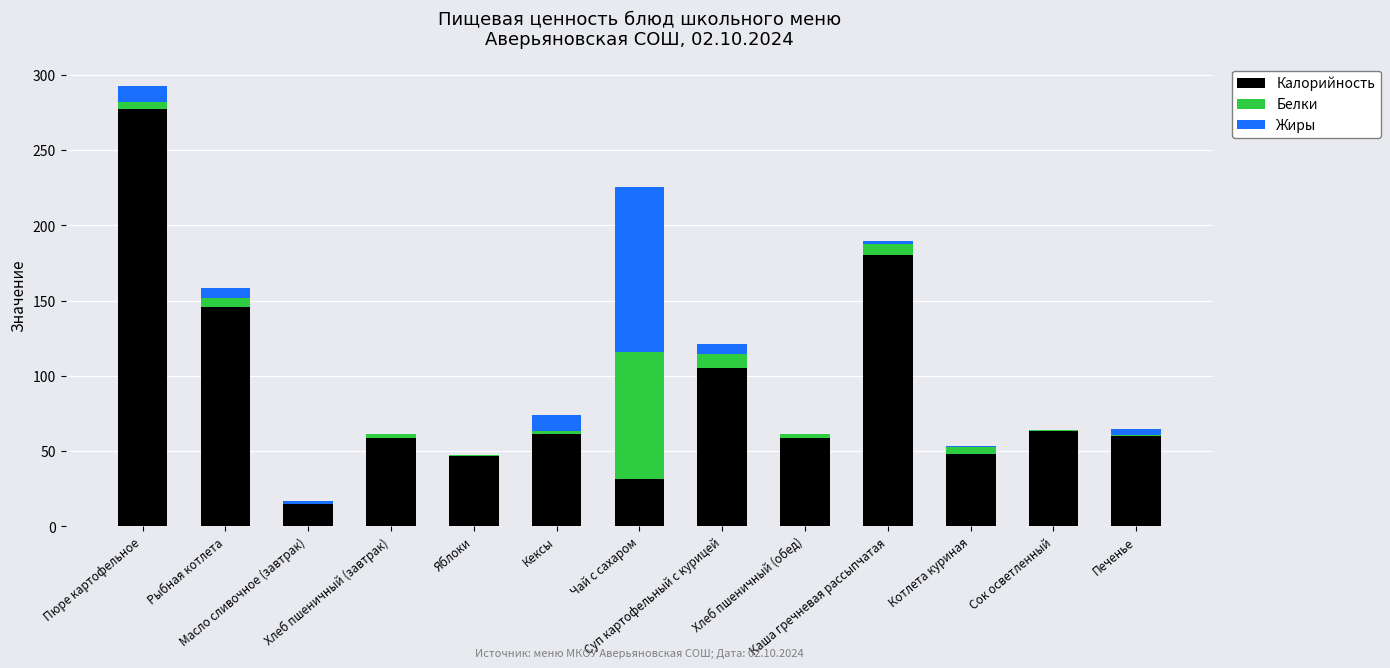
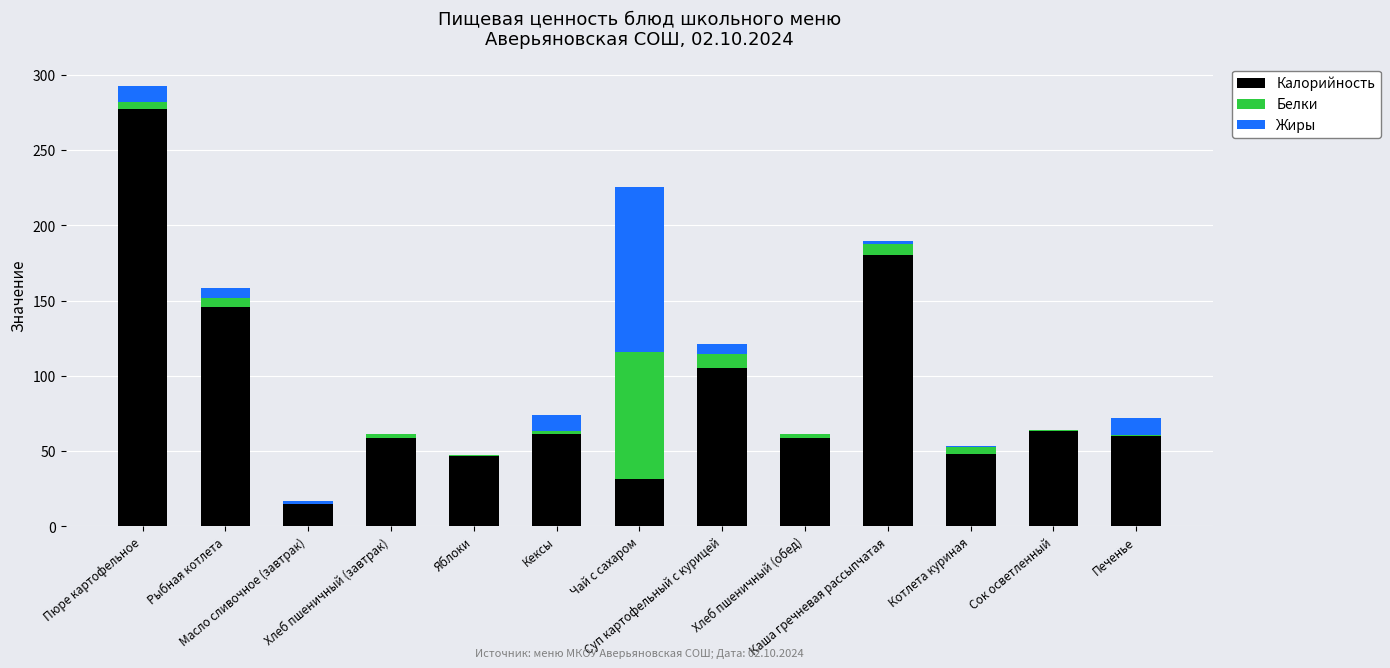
Жиры, Печенье: 4 -> 11
